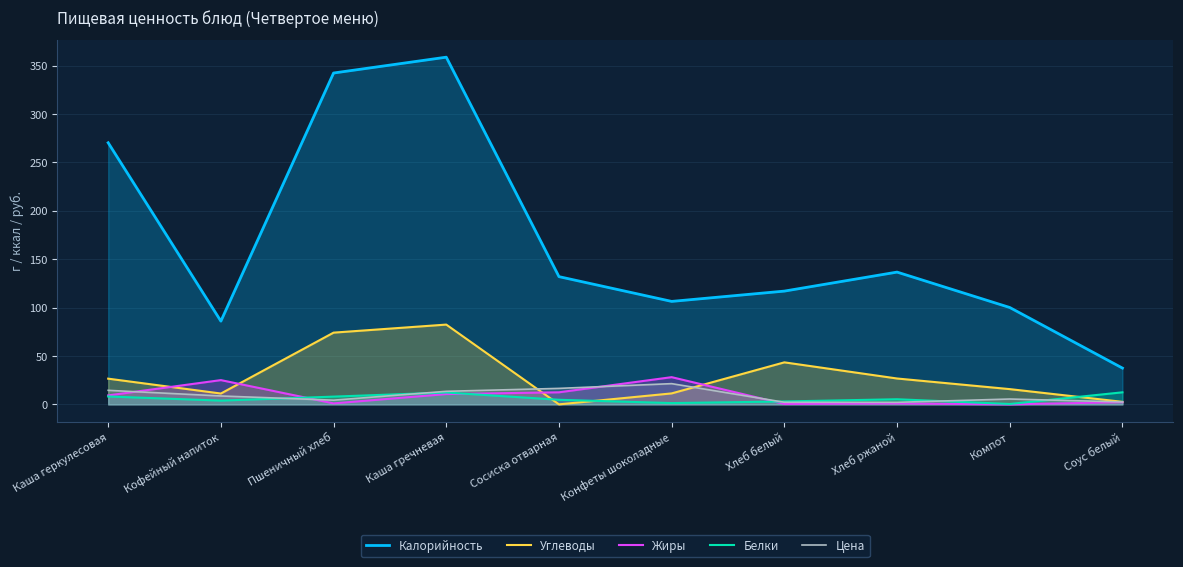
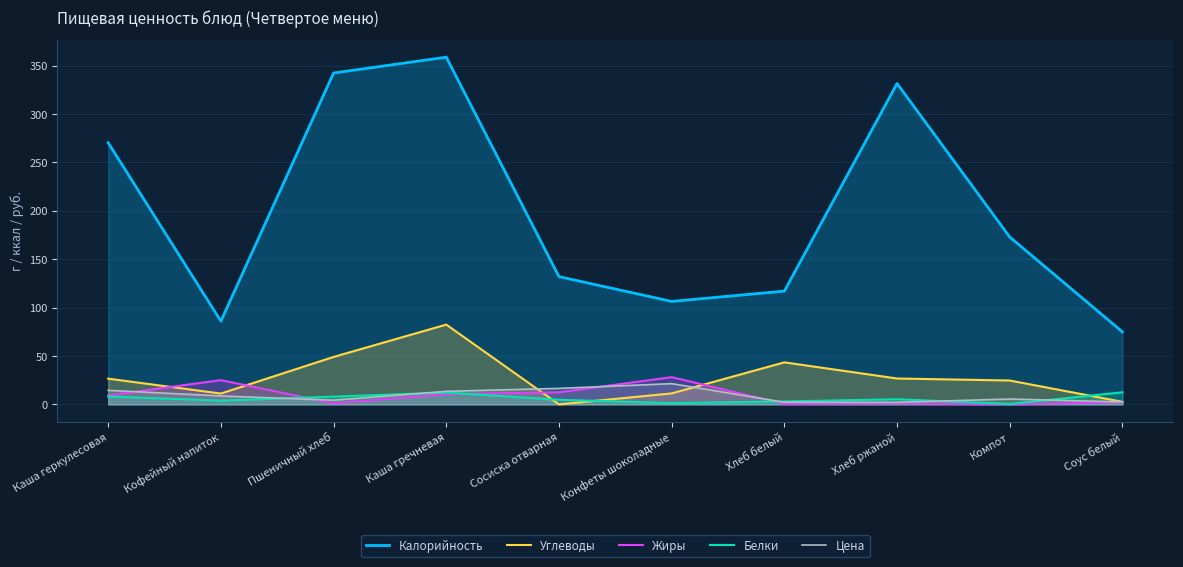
Углеводы, Пшеничный хлеб: 70 -> 50
Калорийность, Хлеб ржаной: 140 -> 330
Калорийность, Компот: 100 -> 170
Углеводы, Компот: 16 -> 25
Калорийность, Соус белый: 40 -> 70
